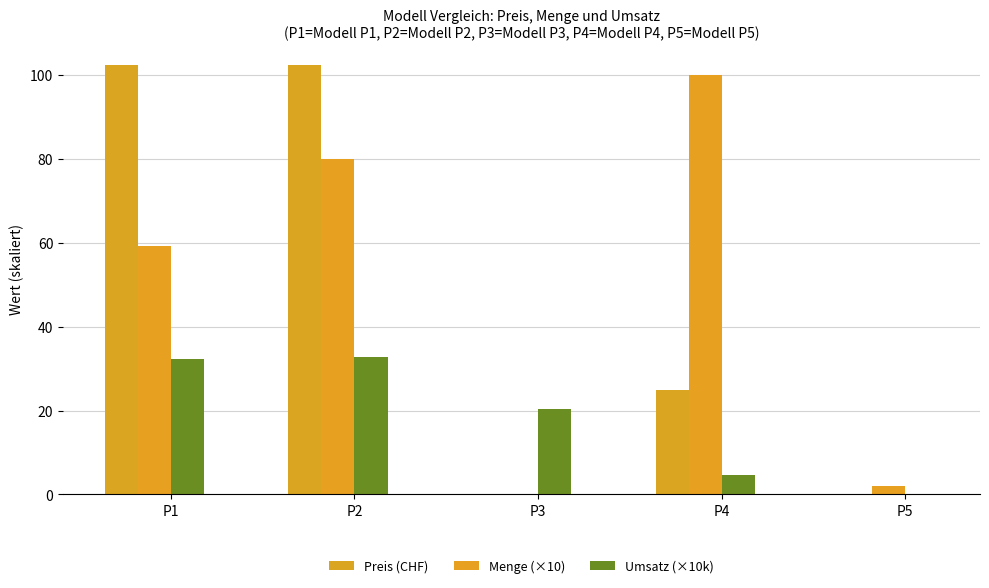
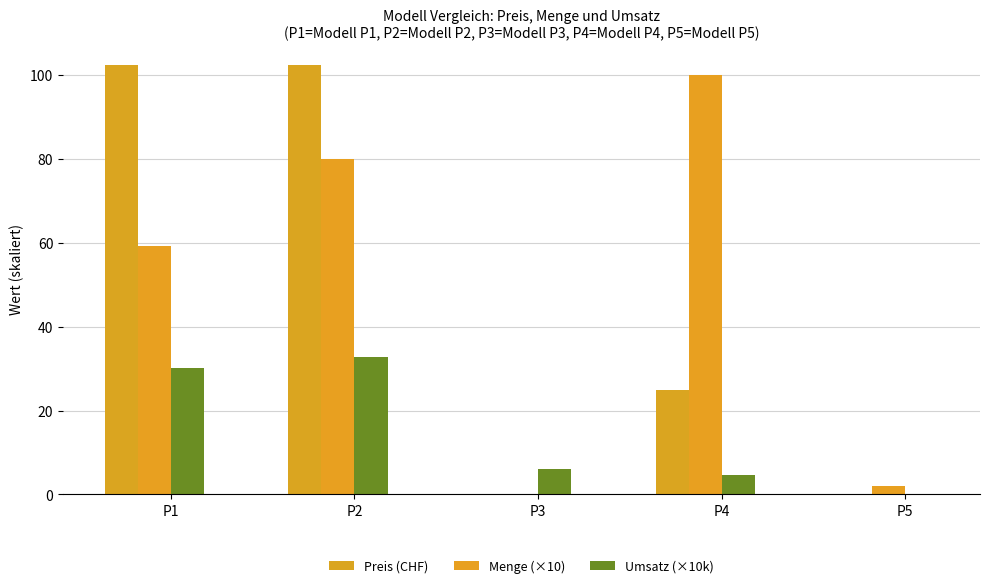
Umsatz (×10k), P1: 32 -> 30
Umsatz (×10k), P3: 20 -> 6
